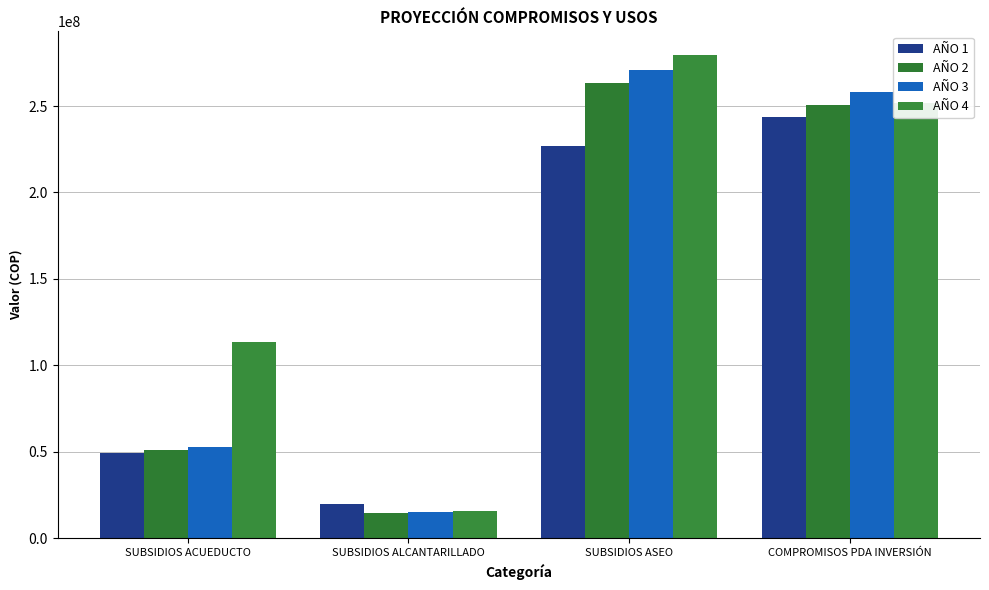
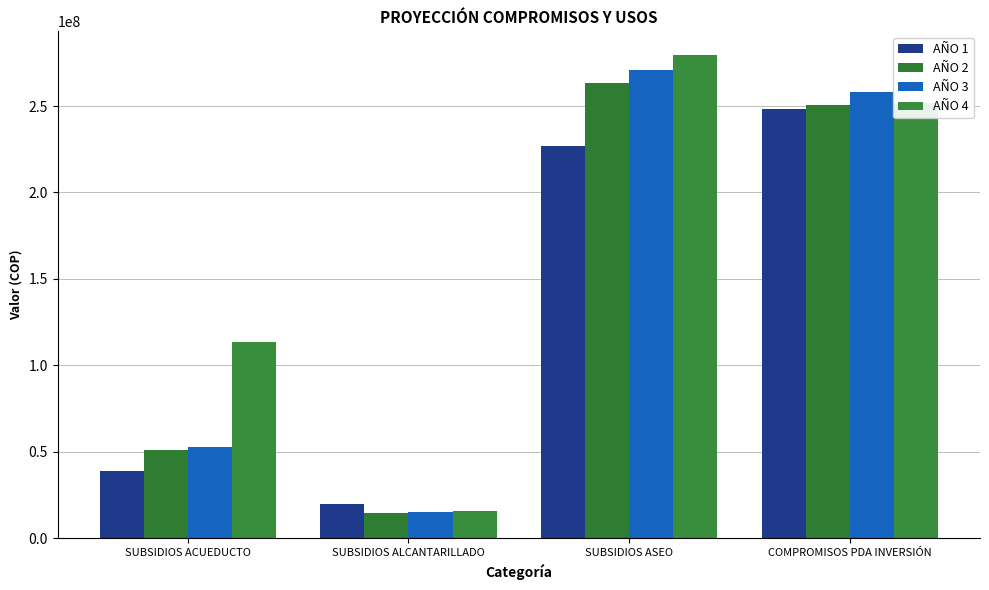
AÑO 1, SUBSIDIOS ACUEDUCTO: 50000000 -> 39000000
AÑO 1, COMPROMISOS PDA INVERSIÓN: 243000000 -> 248000000
